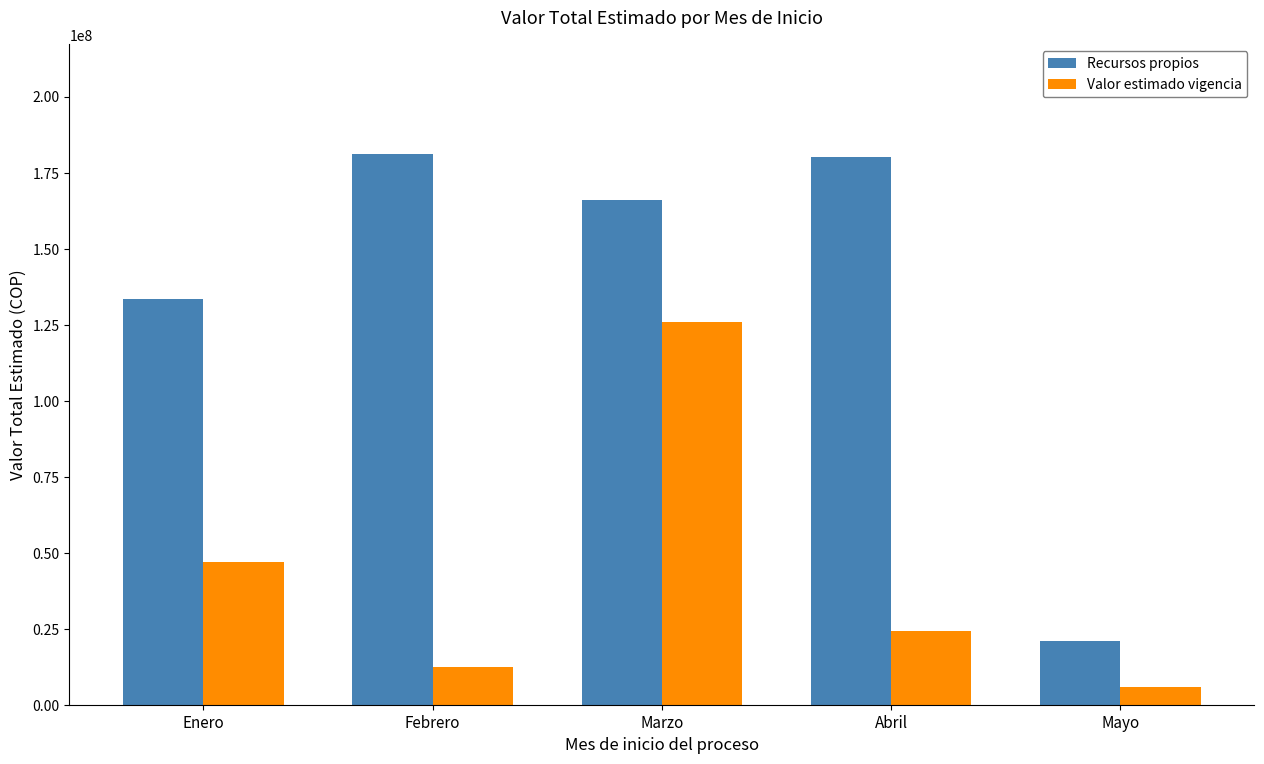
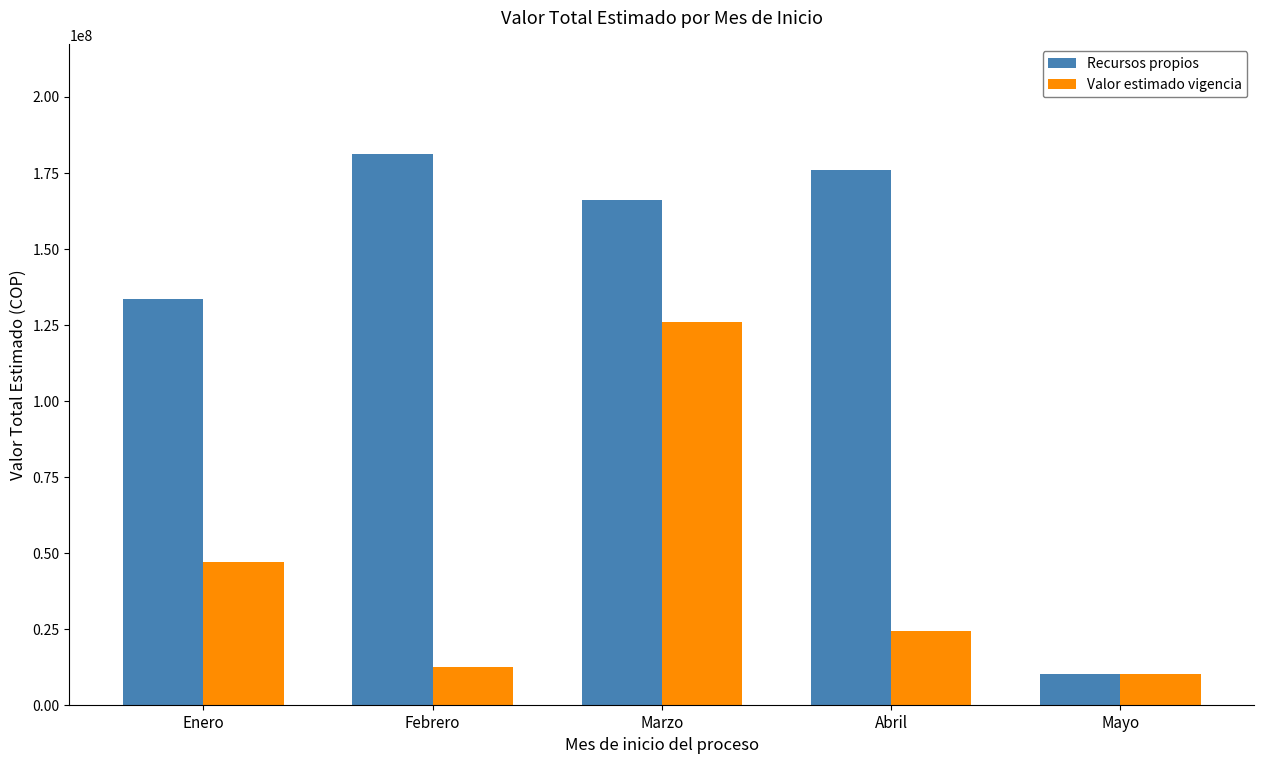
Recursos propios, Abril: 180000000 -> 176000000
Recursos propios, Mayo: 21000000 -> 10000000
Valor estimado vigencia, Mayo: 6000000 -> 10000000
